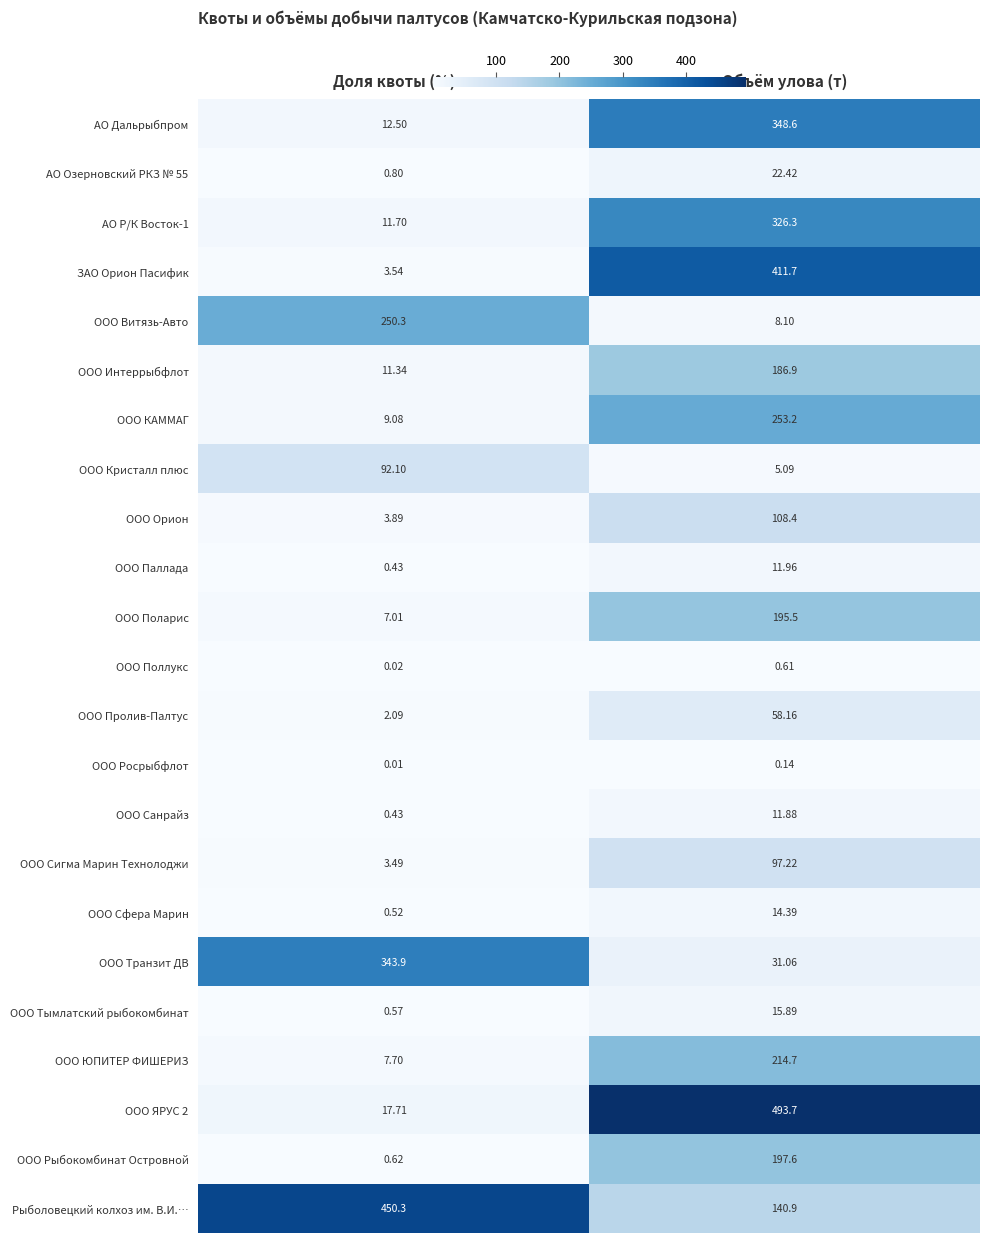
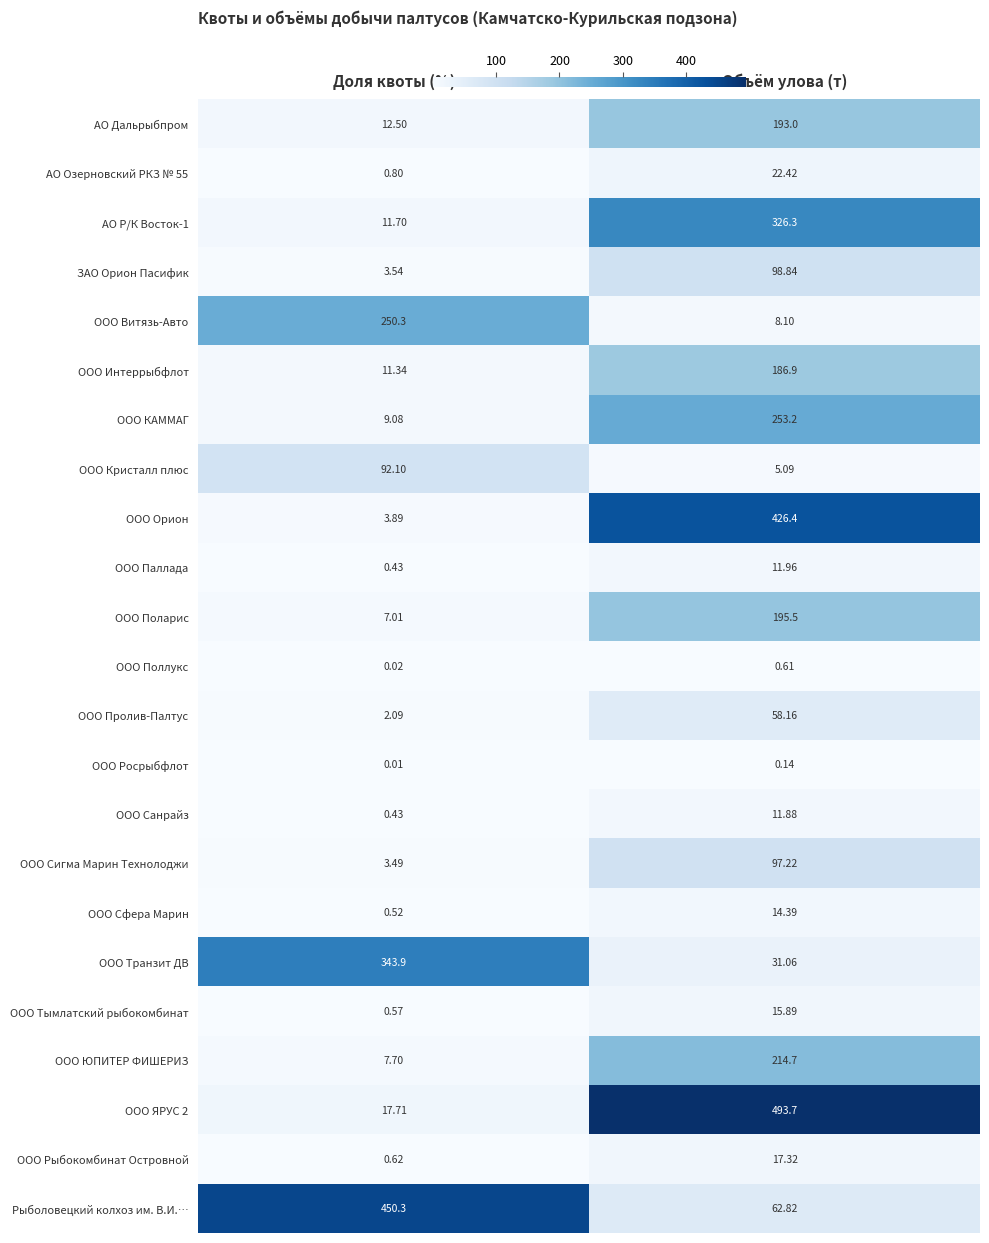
АО Дальрыбпром, Объём улова (т): 348.6 -> 193.0
ЗАО Орион Пасифик, Объём улова (т): 411.7 -> 98.84
ООО Орион, Объём улова (т): 108.4 -> 426.4
ООО Рыбокомбинат Островной, Объём улова (т): 197.6 -> 17.32
Рыболовецкий колхоз им. В.И.…, Объём улова (т): 140.9 -> 62.82
